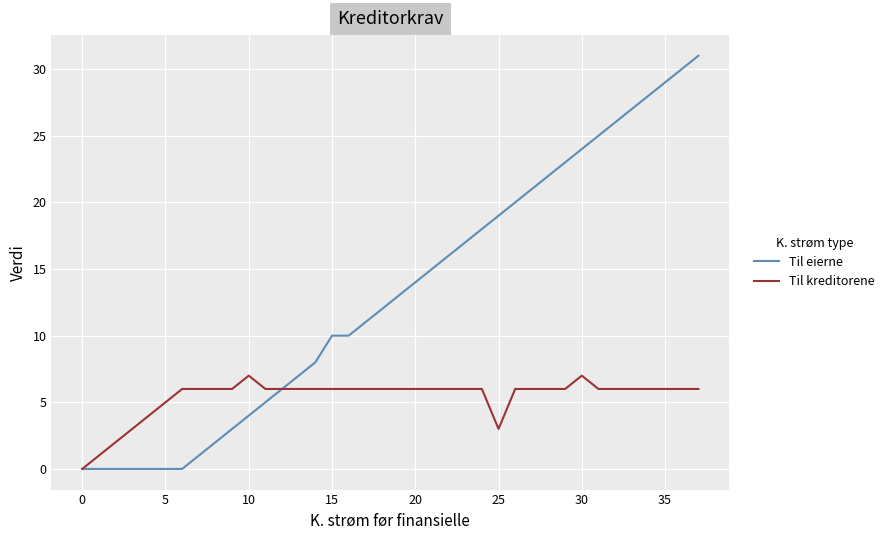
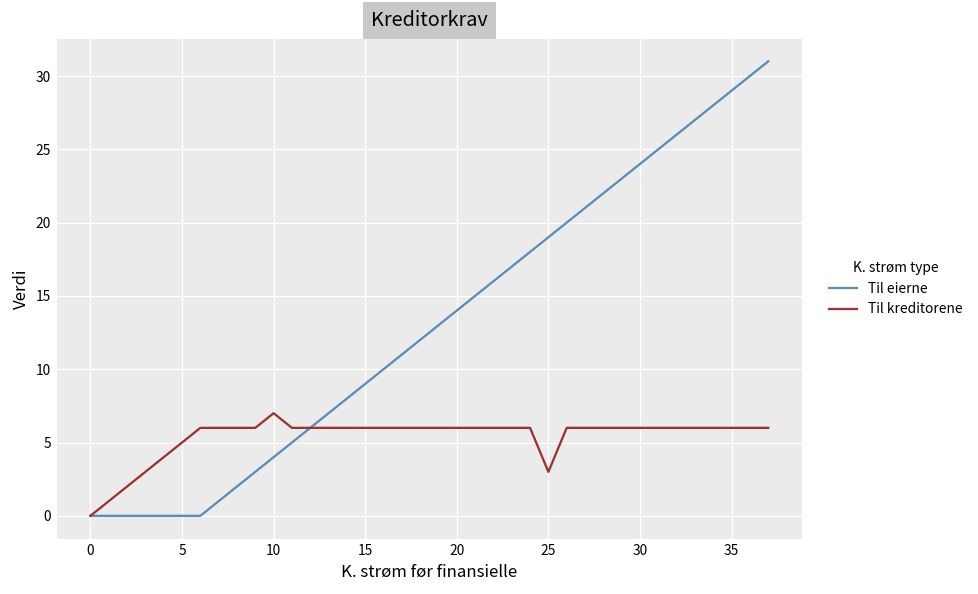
Til eierne, 15: 10 -> 9
Til kreditorene, 30: 7 -> 6
